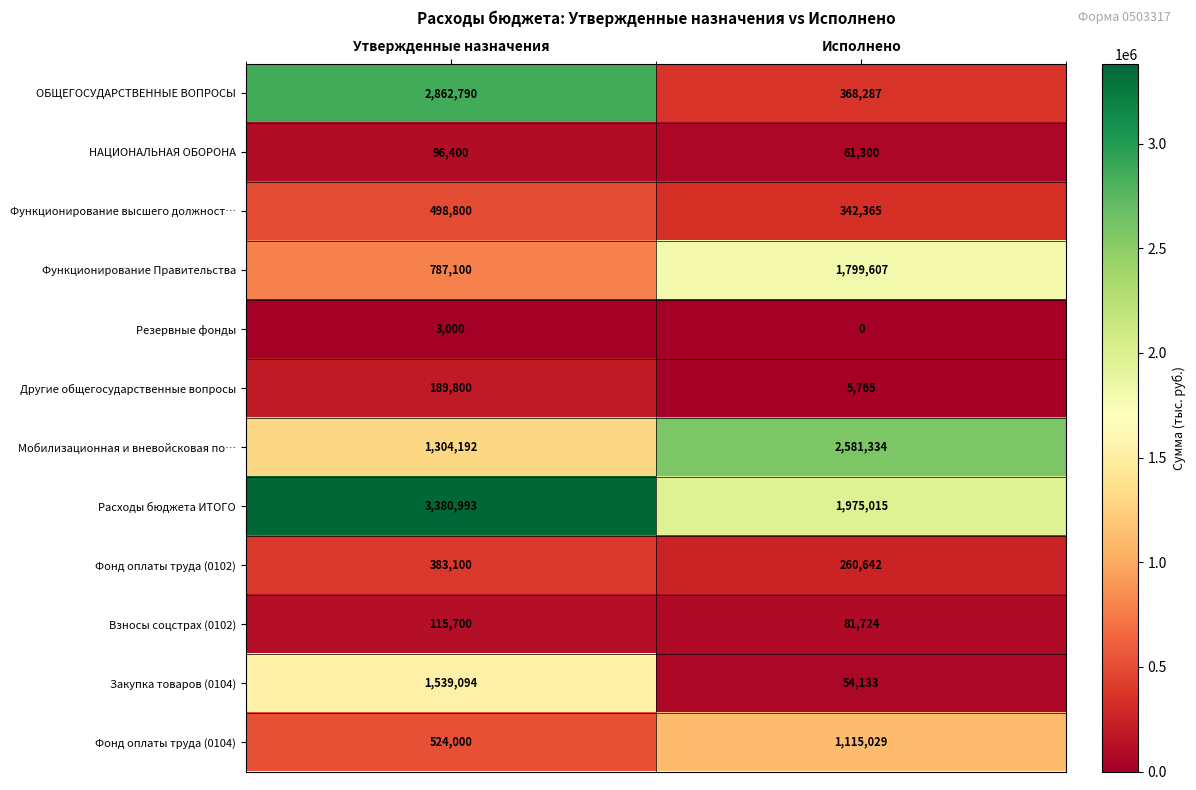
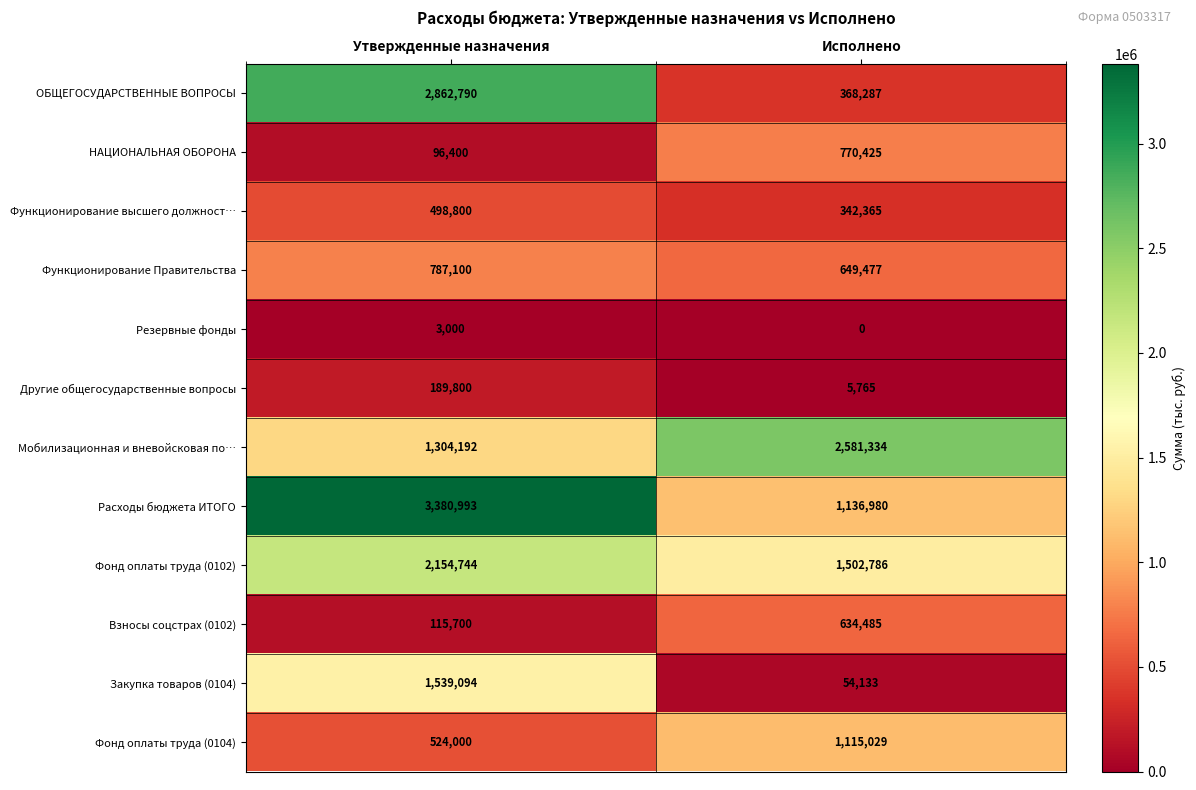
НАЦИОНАЛЬНАЯ ОБОРОНА, Исполнено: 61,300 -> 770,425
Функционирование Правительства, Исполнено: 1,799,607 -> 649,477
Расходы бюджета ИТОГО, Исполнено: 1,975,015 -> 1,136,980
Фонд оплаты труда (0102), Утвержденные назначения: 383,100 -> 2,154,744
Фонд оплаты труда (0102), Исполнено: 260,642 -> 1,502,786
Взносы соцстрах (0102), Исполнено: 81,724 -> 634,485
